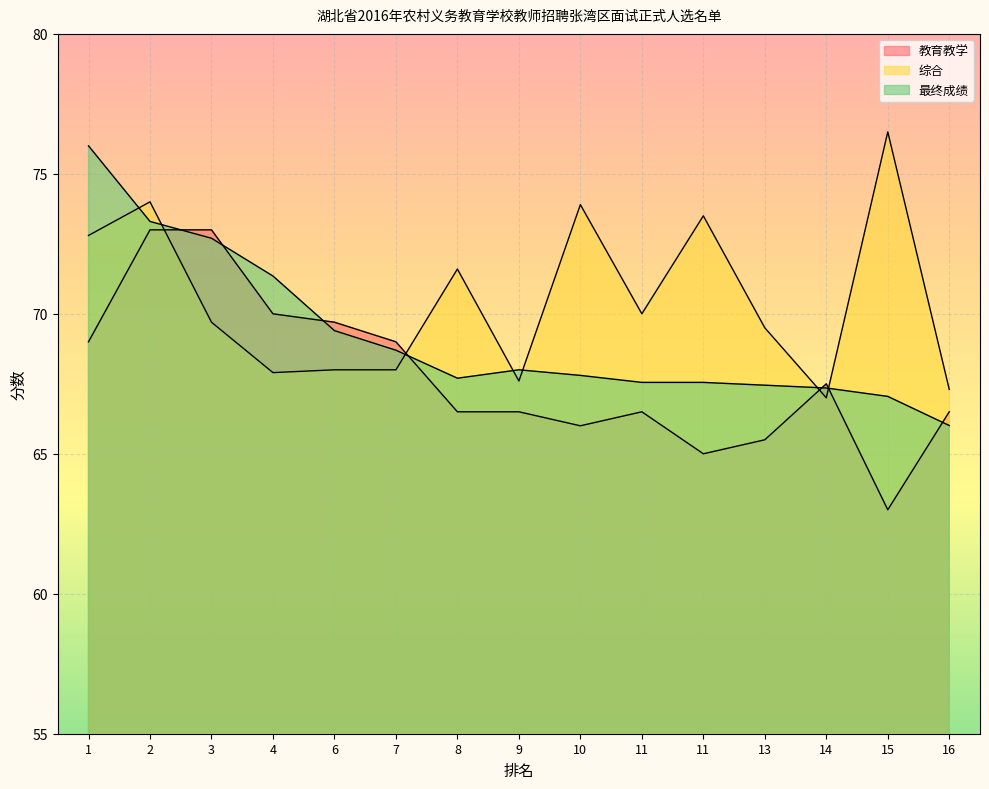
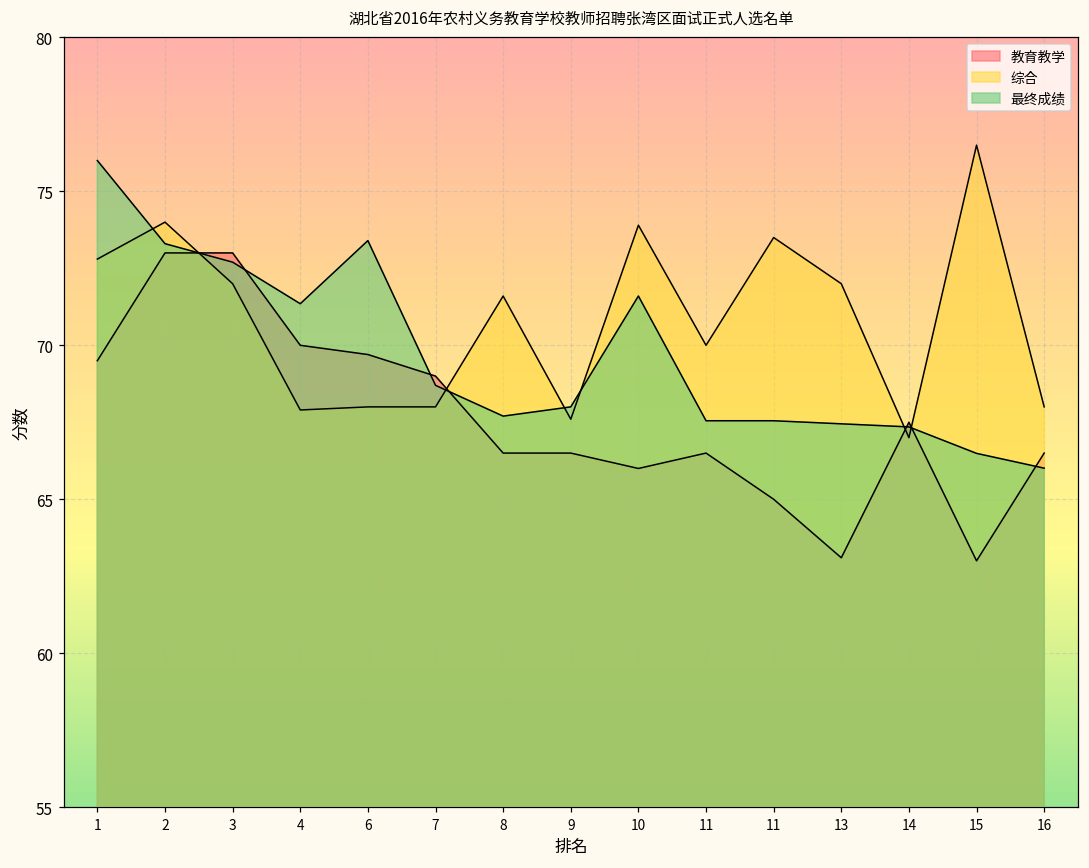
教育教学, 1: 69.0 -> 69.5
综合, 3: 69.7 -> 72.0
最终成绩, 6: 69.4 -> 73.4
最终成绩, 10: 67.8 -> 71.6
教育教学, 13: 65.5 -> 63.1
综合, 13: 69.5 -> 72.0
最终成绩, 15: 67.1 -> 66.5
综合, 16: 67.3 -> 68.0
